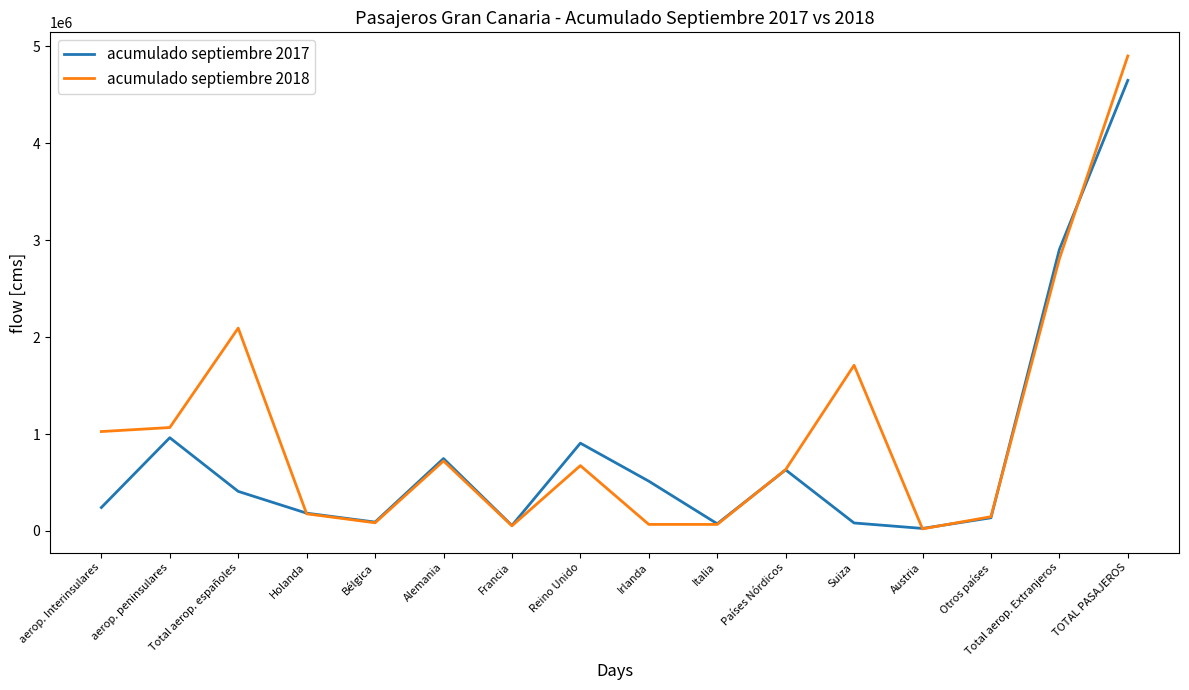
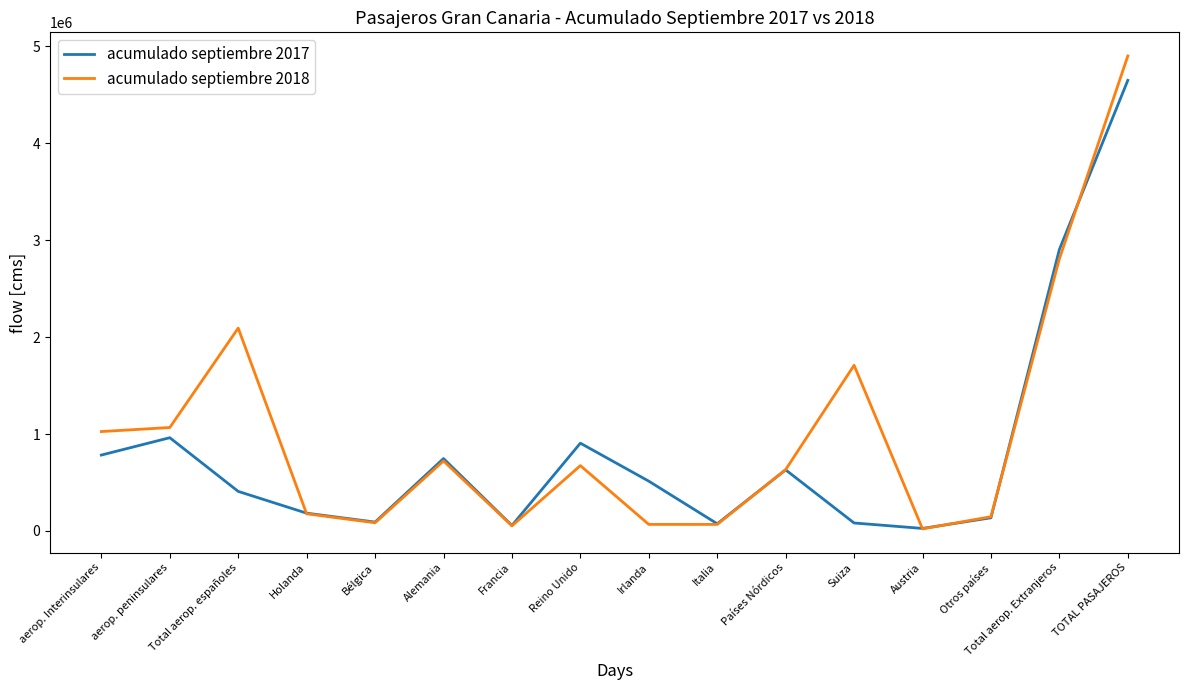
acumulado septiembre 2017, aerop. Interinsulares: 200000 -> 800000
